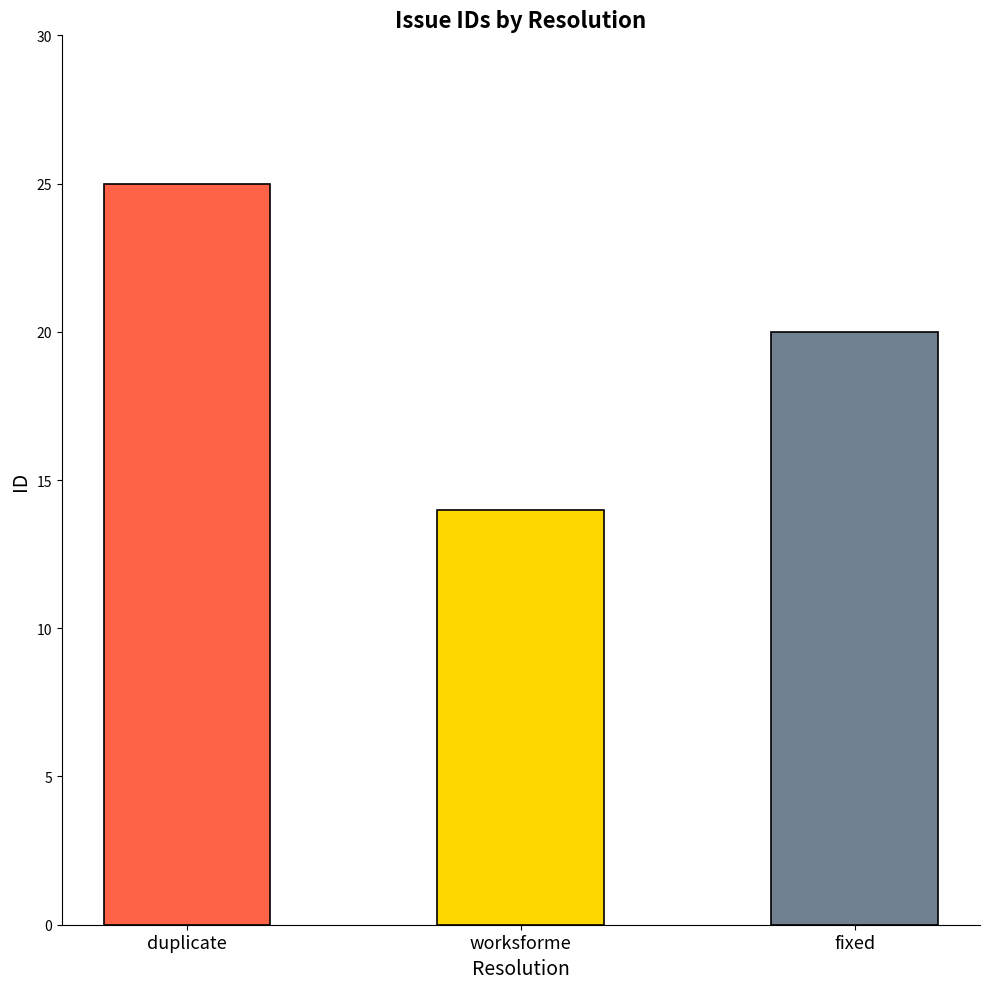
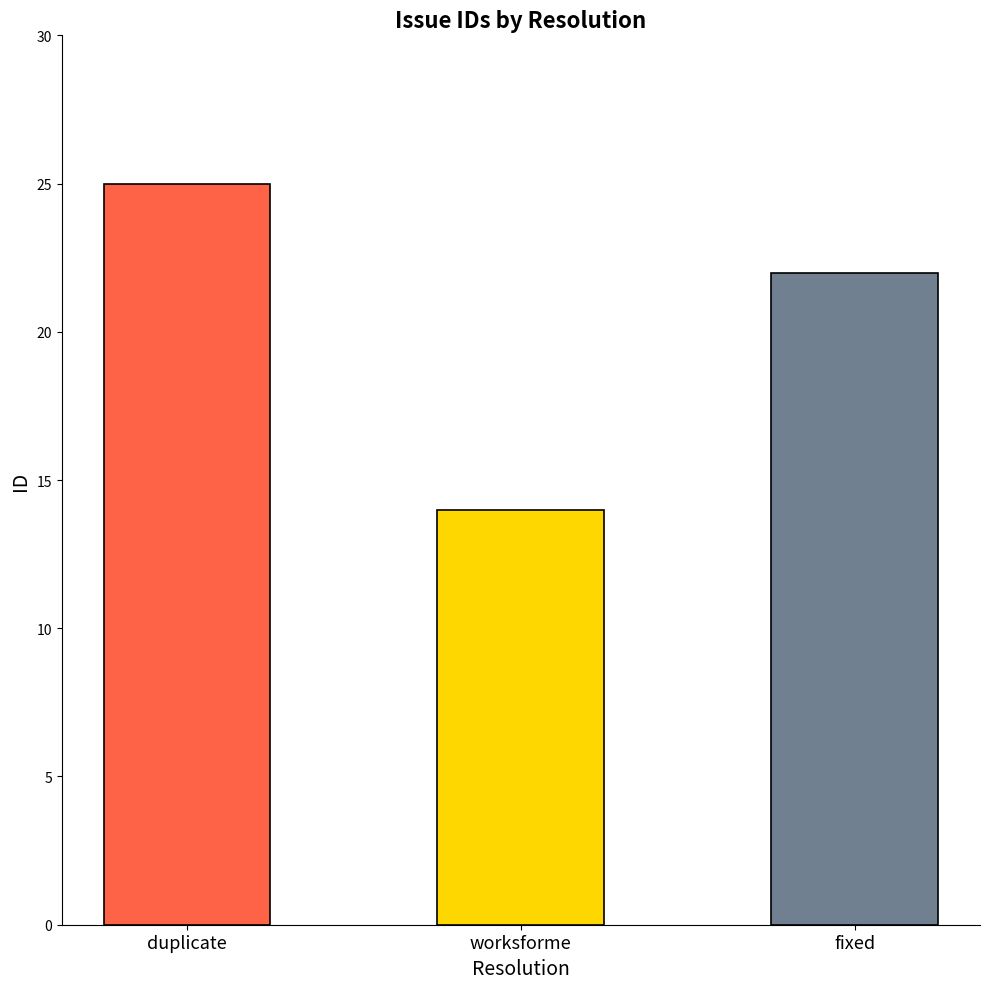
fixed: 20 -> 22
